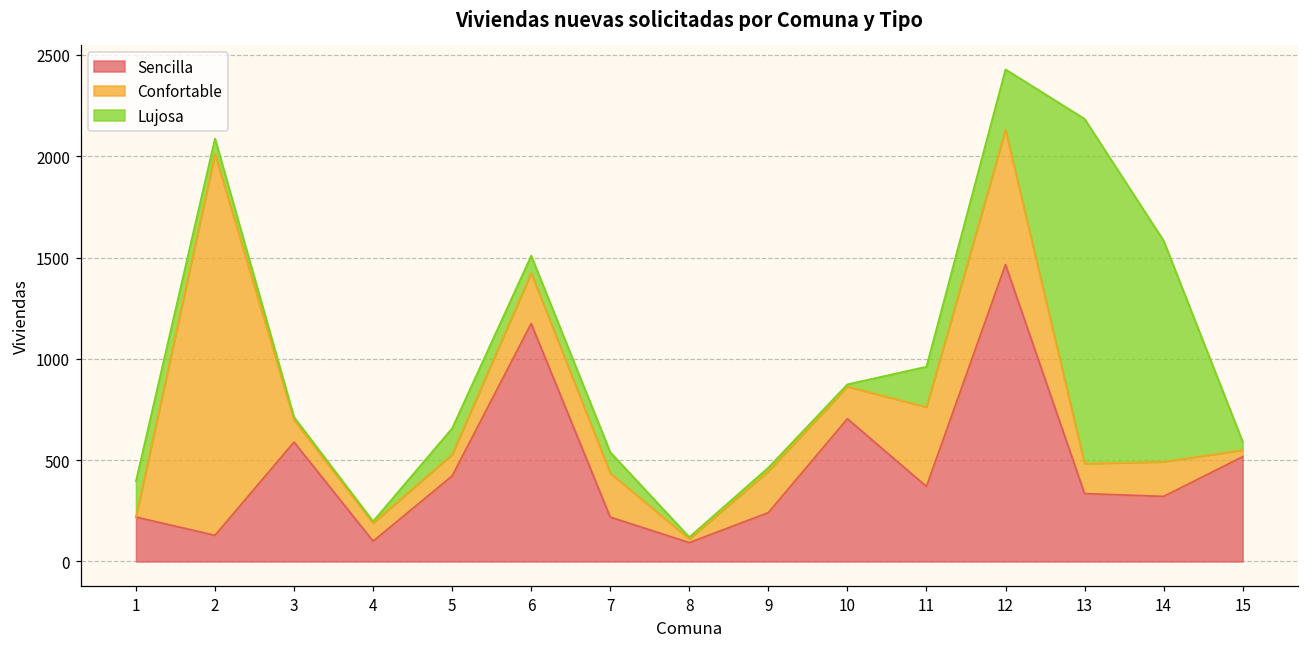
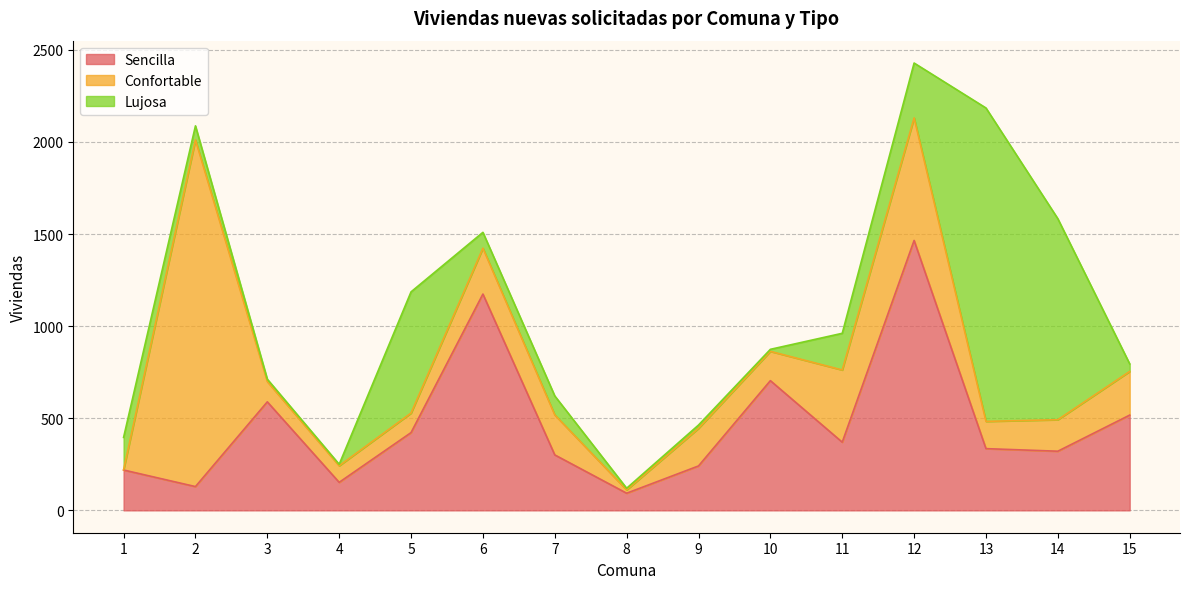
Sencilla, 4: 100 -> 150
Lujosa, 5: 130 -> 660
Sencilla, 7: 220 -> 300
Confortable, 15: 30 -> 240
